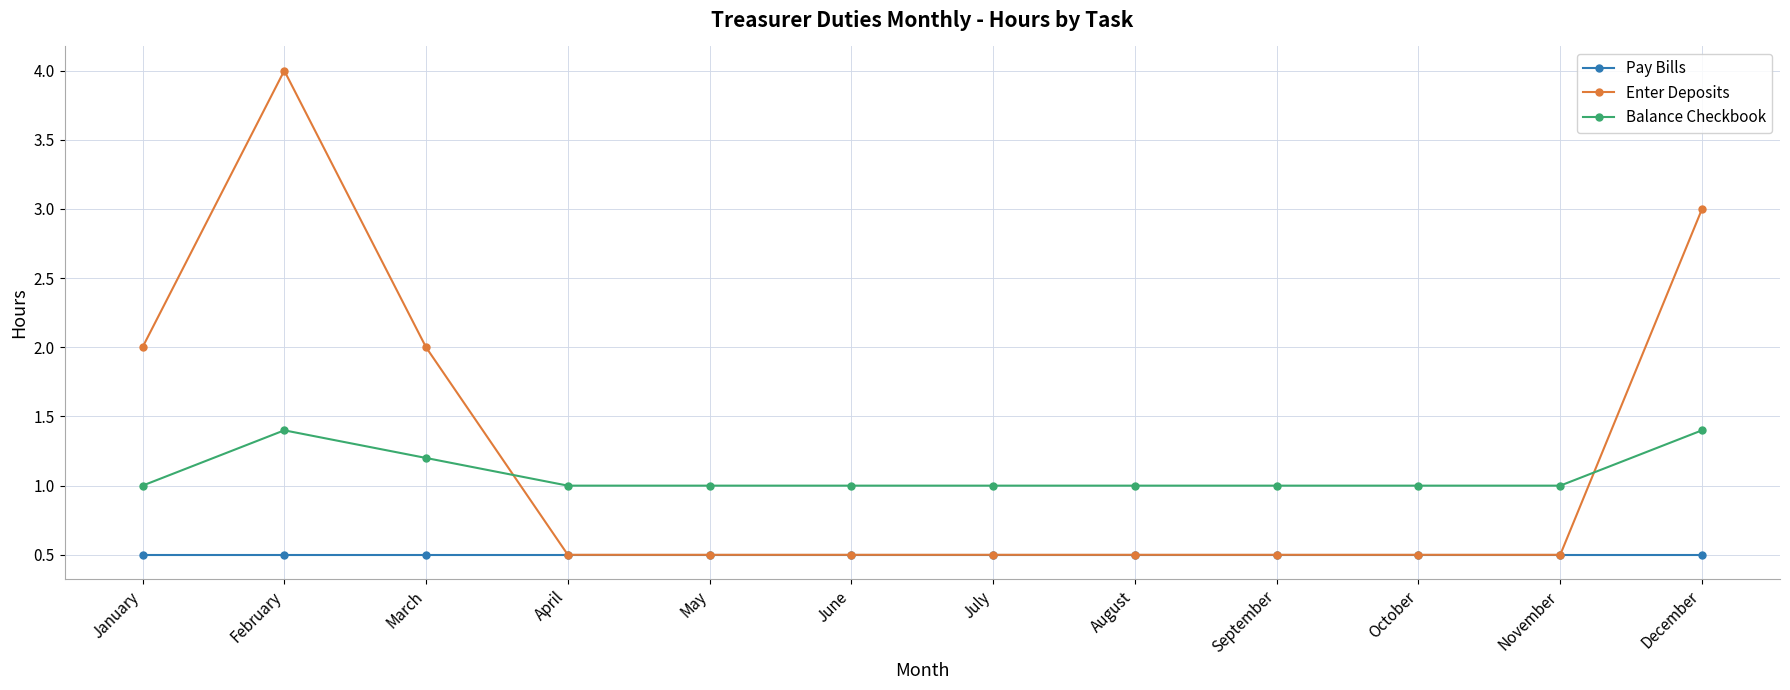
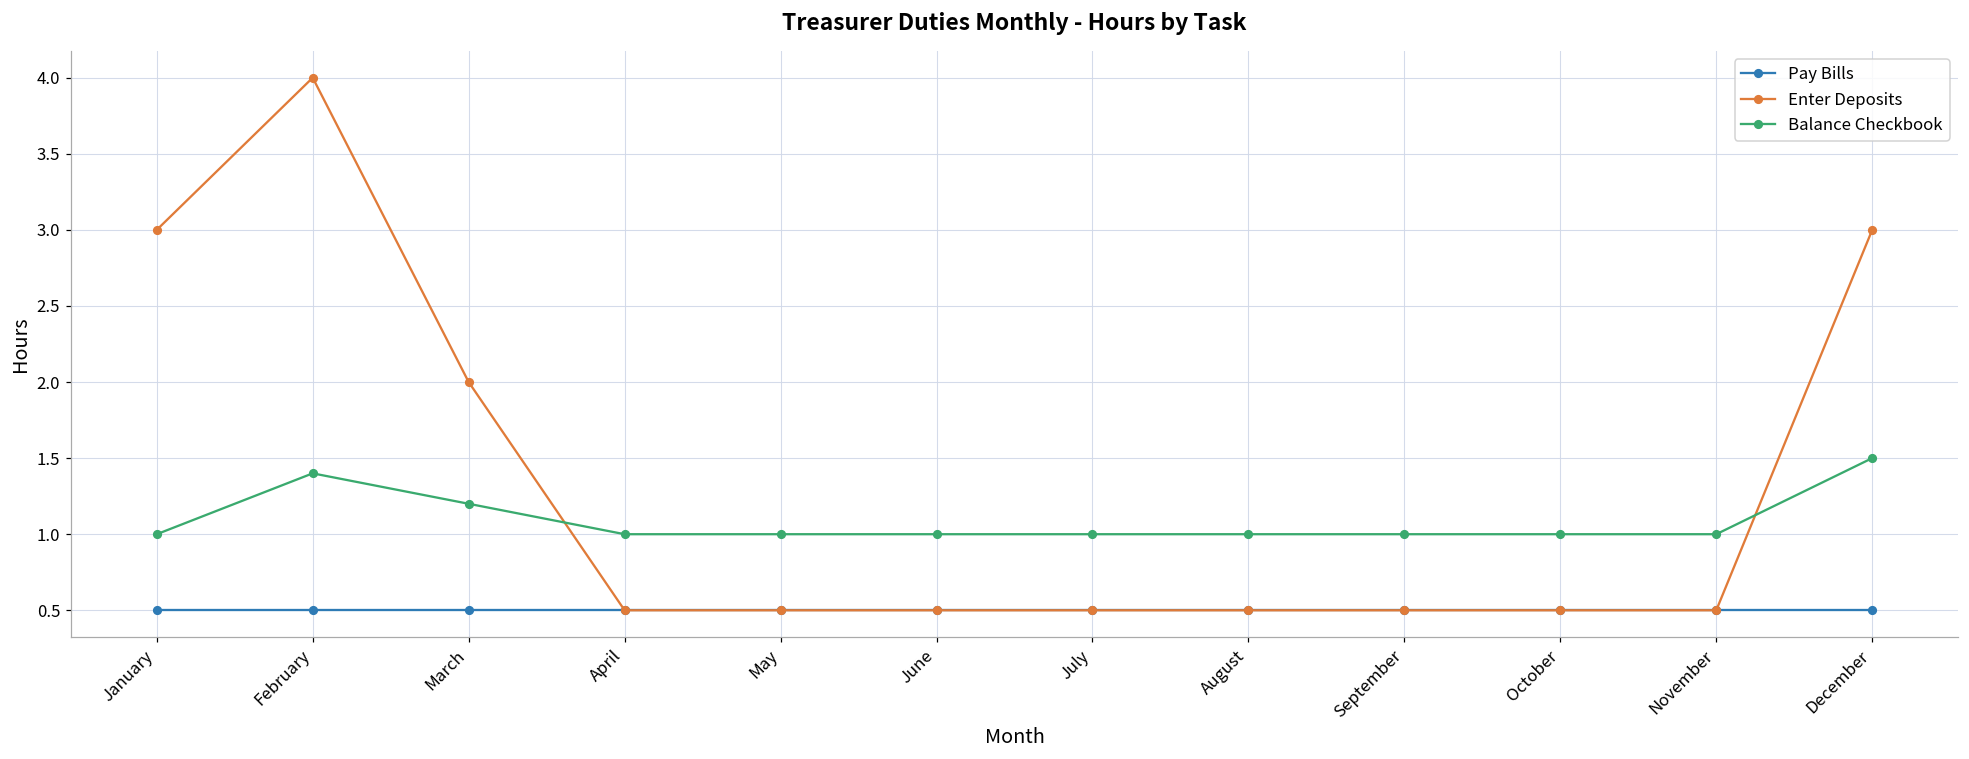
Enter Deposits, January: 2 -> 3
Balance Checkbook, December: 1.4 -> 1.5
